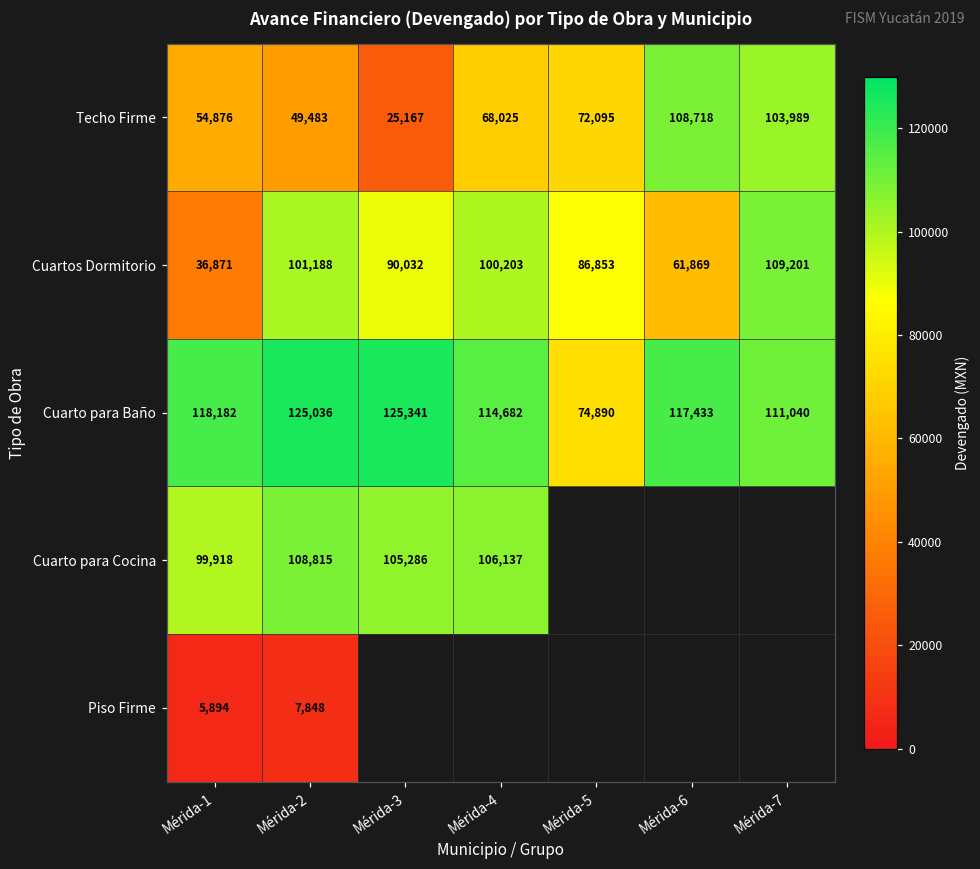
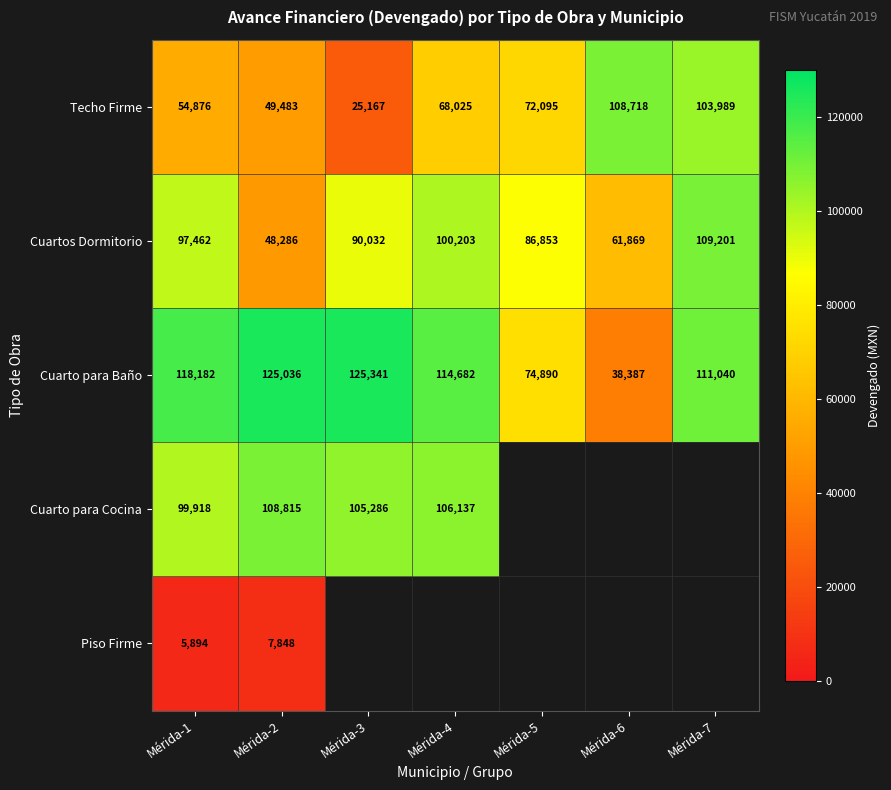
Cuartos Dormitorio, Mérida-1: 36,871 -> 97,462
Cuartos Dormitorio, Mérida-2: 101,188 -> 48,286
Cuarto para Baño, Mérida-6: 117,433 -> 38,387
